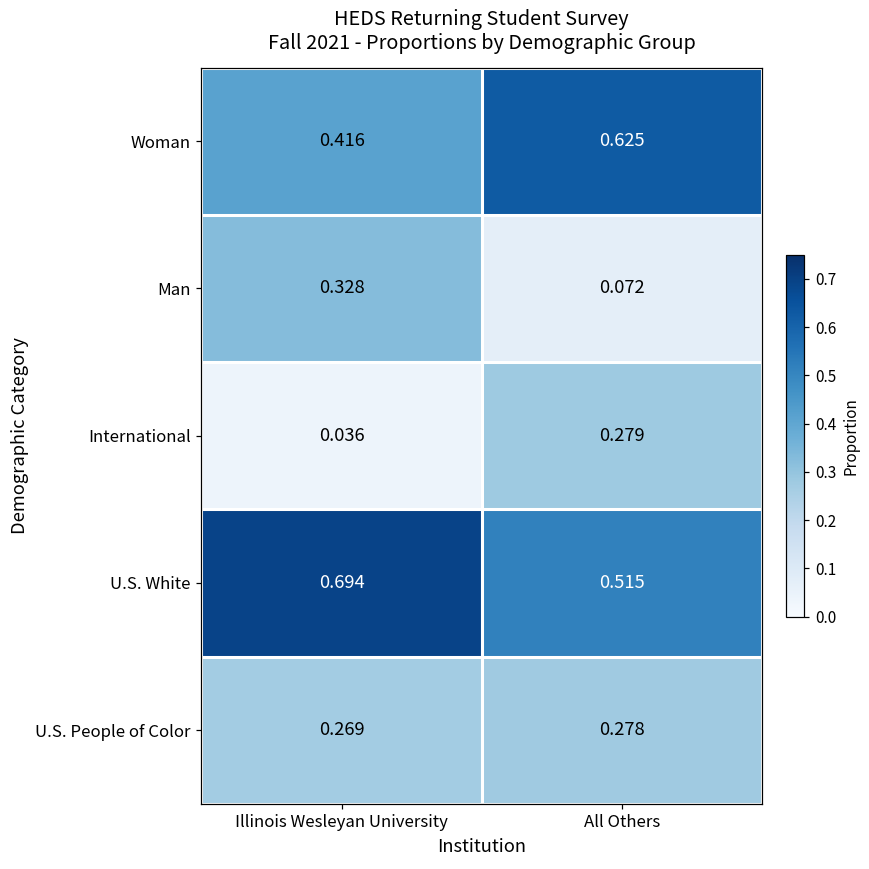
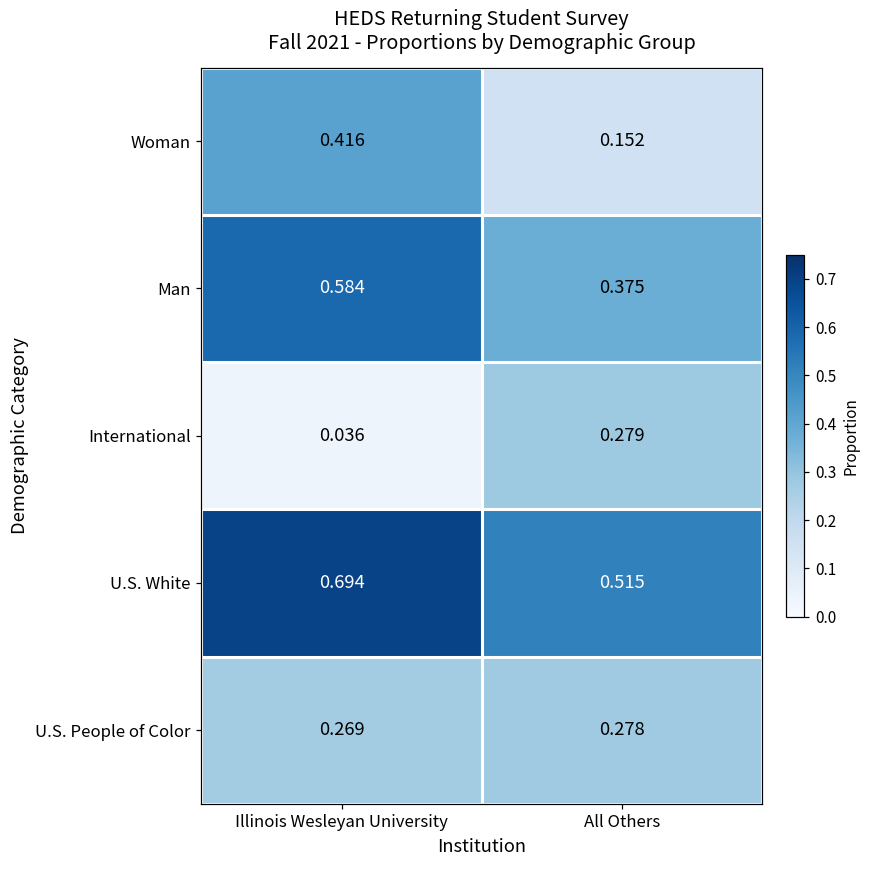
Woman, All Others: 0.625 -> 0.152
Man, Illinois Wesleyan University: 0.328 -> 0.584
Man, All Others: 0.072 -> 0.375
